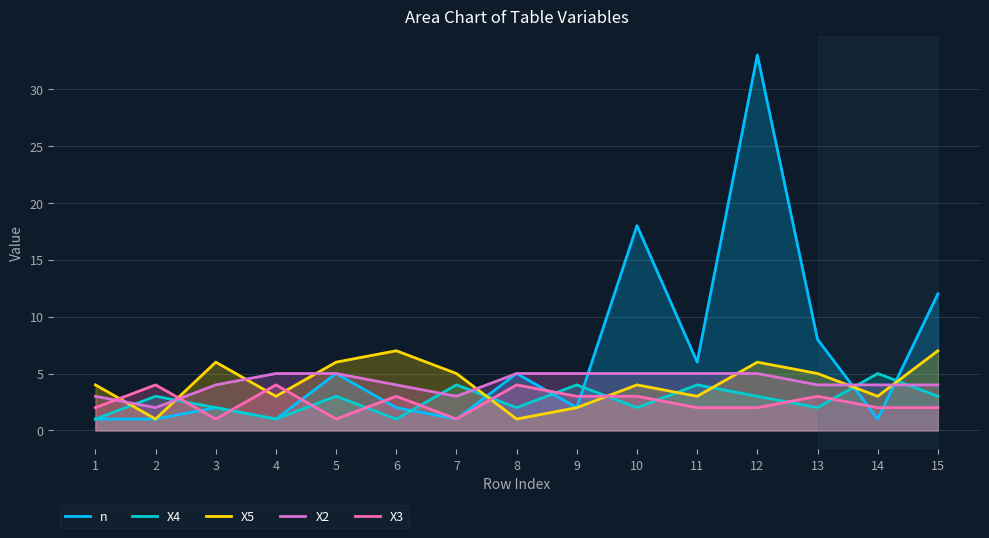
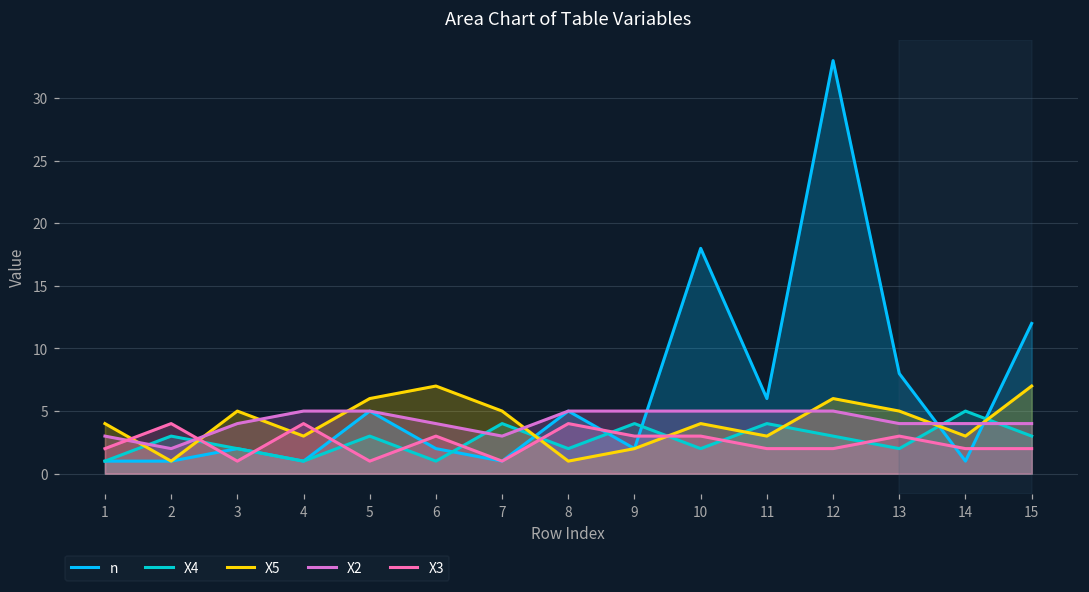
X5, 3: 6 -> 5
